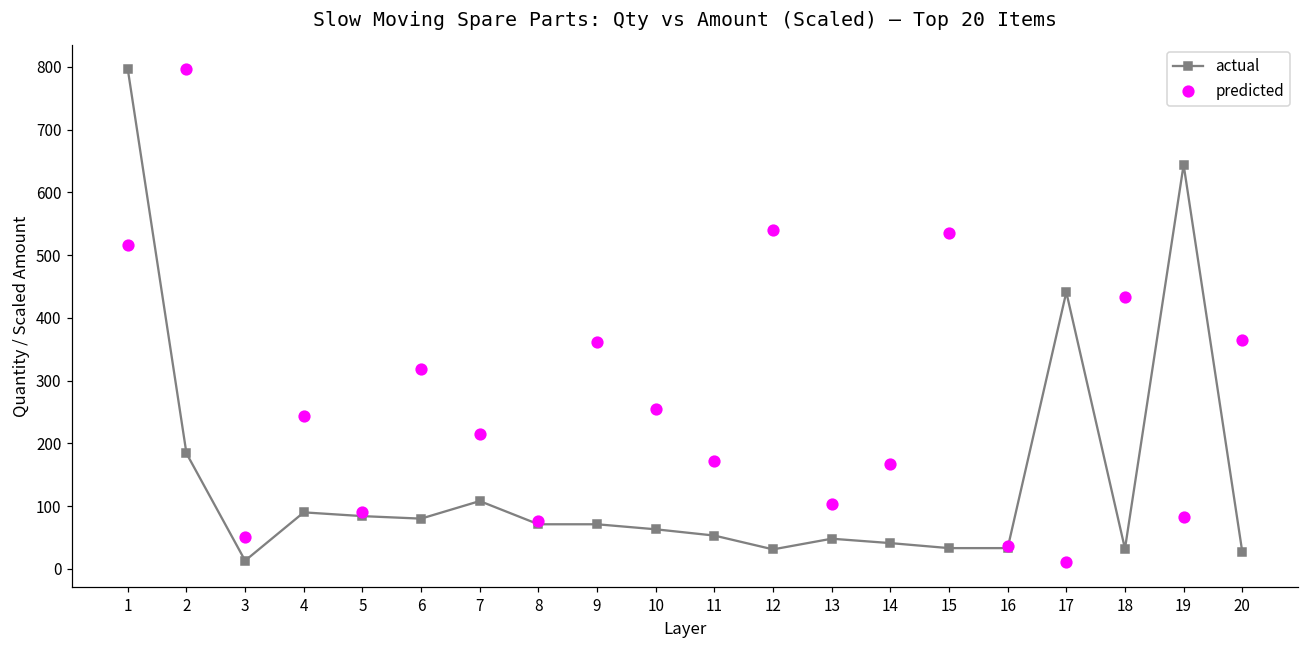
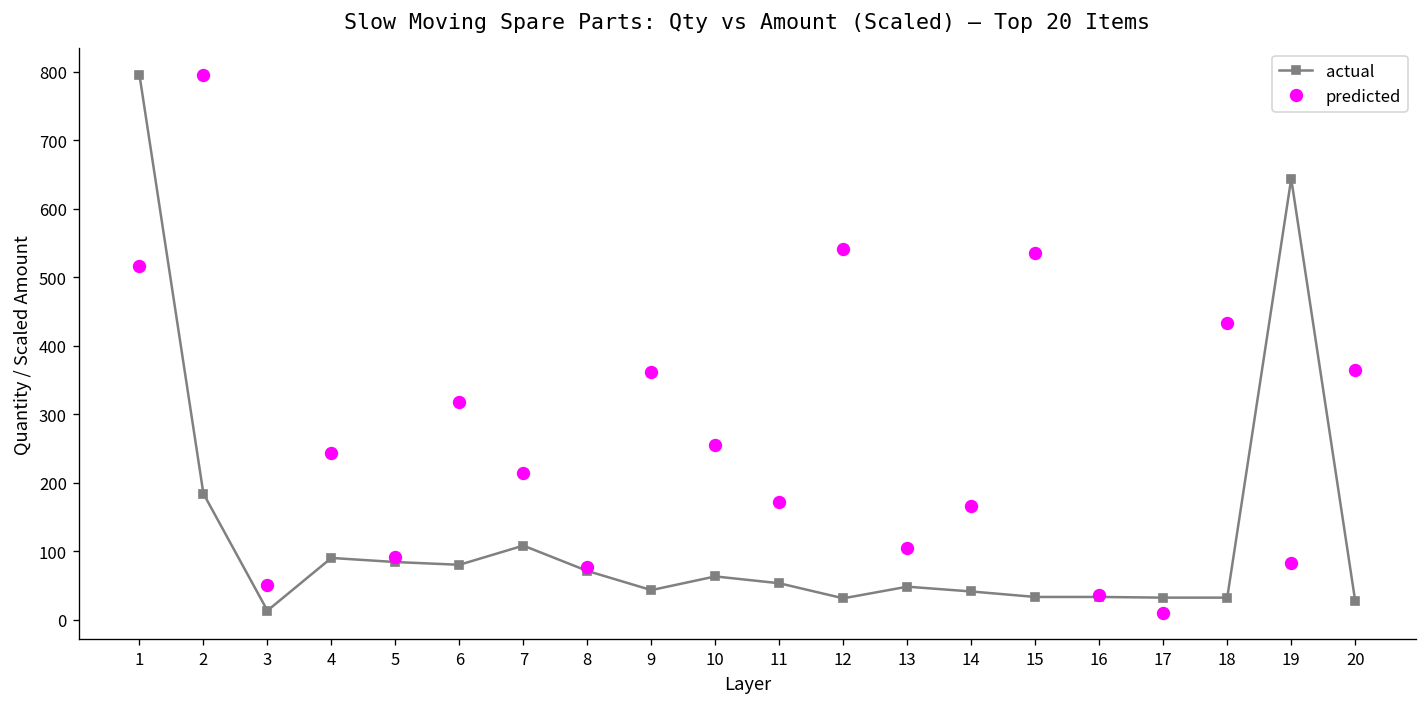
actual, 9: 70 -> 40
actual, 17: 440 -> 30
